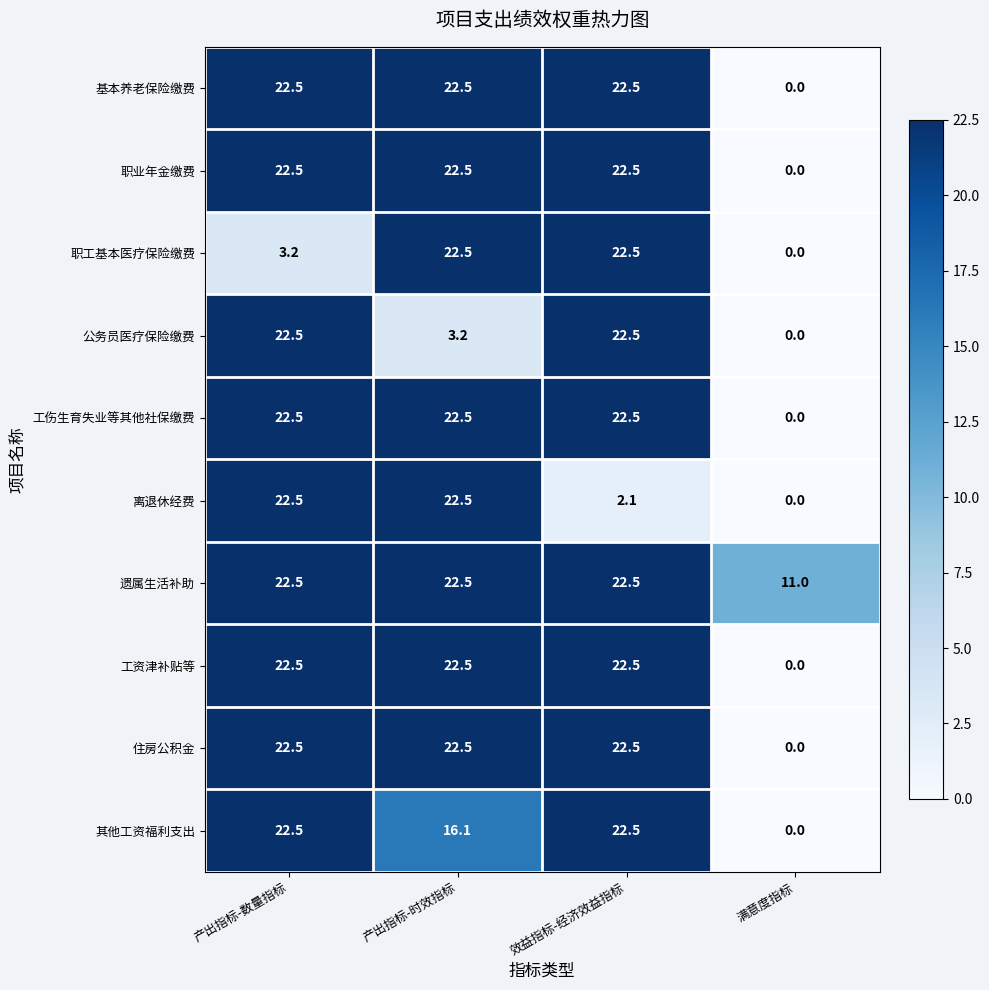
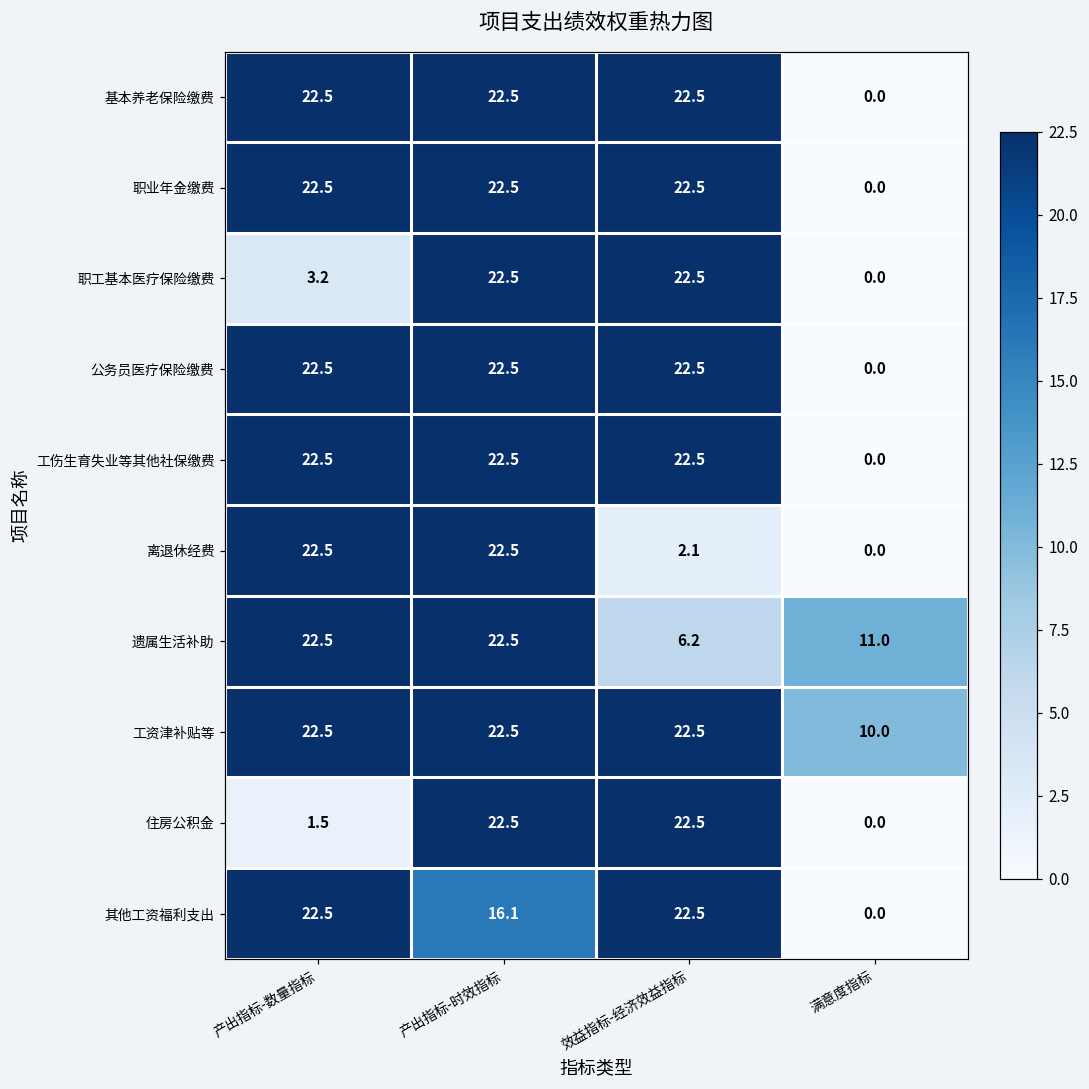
公务员医疗保险缴费, 产出指标-时效指标: 3.2 -> 22.5
遗属生活补助, 效益指标-经济效益指标: 22.5 -> 6.2
工资津补贴等, 满意度指标: 0.0 -> 10.0
住房公积金, 产出指标-数量指标: 22.5 -> 1.5
